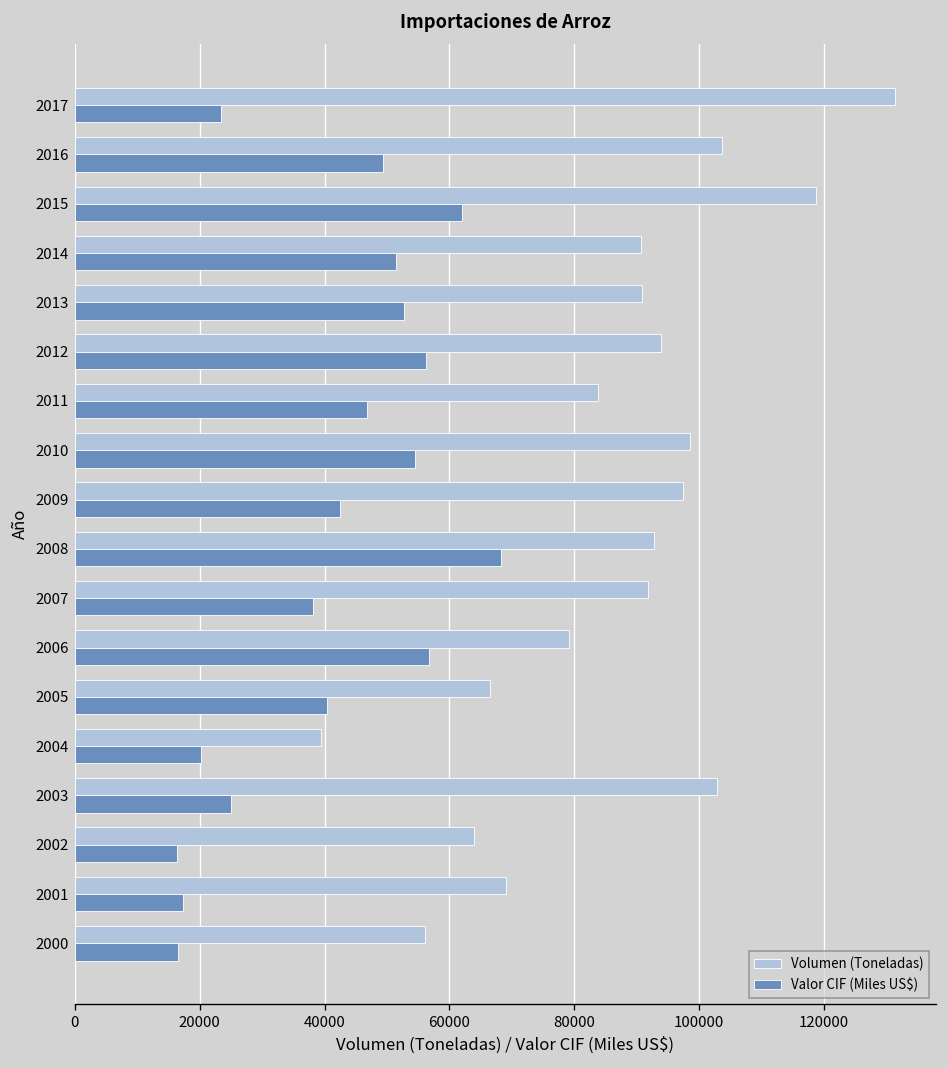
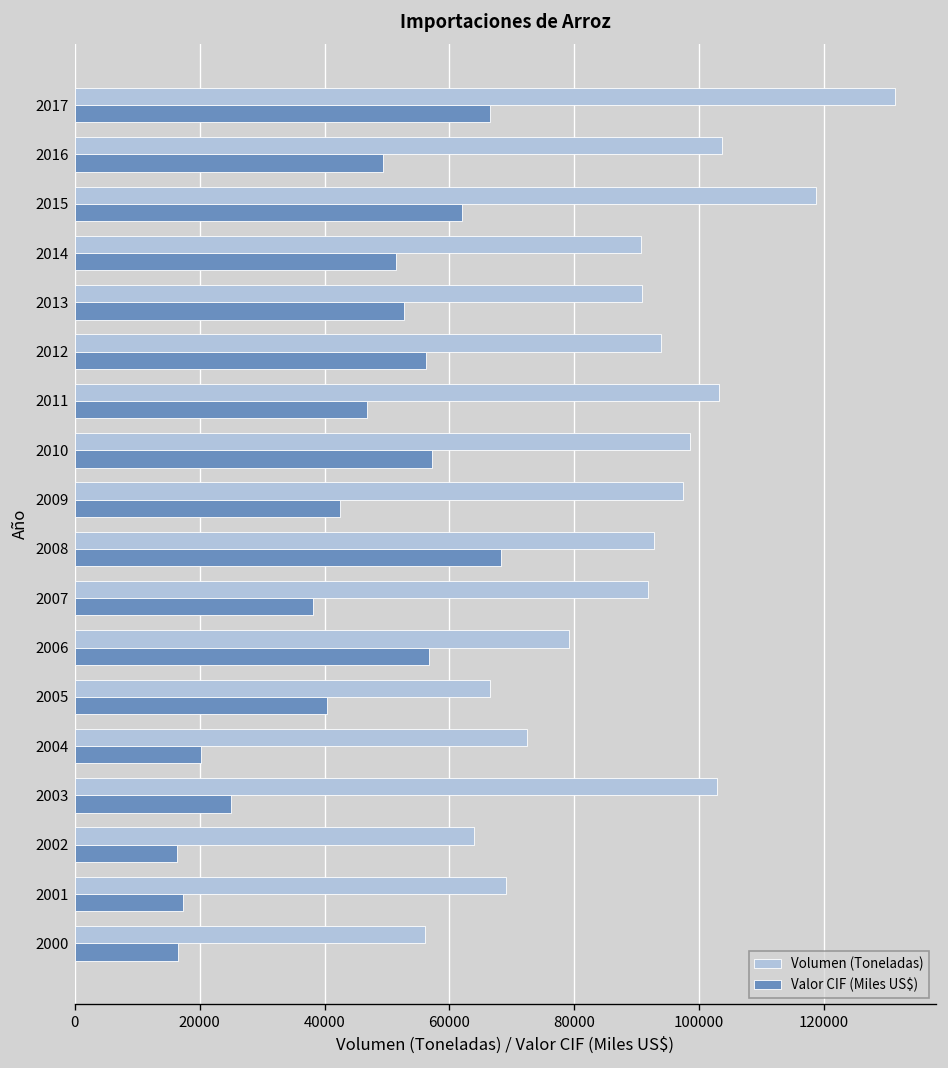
Valor CIF (Miles US$), 2017: 23000 -> 66000
Volumen (Toneladas), 2011: 84000 -> 103000
Valor CIF (Miles US$), 2010: 55000 -> 57000
Volumen (Toneladas), 2004: 39000 -> 72000
